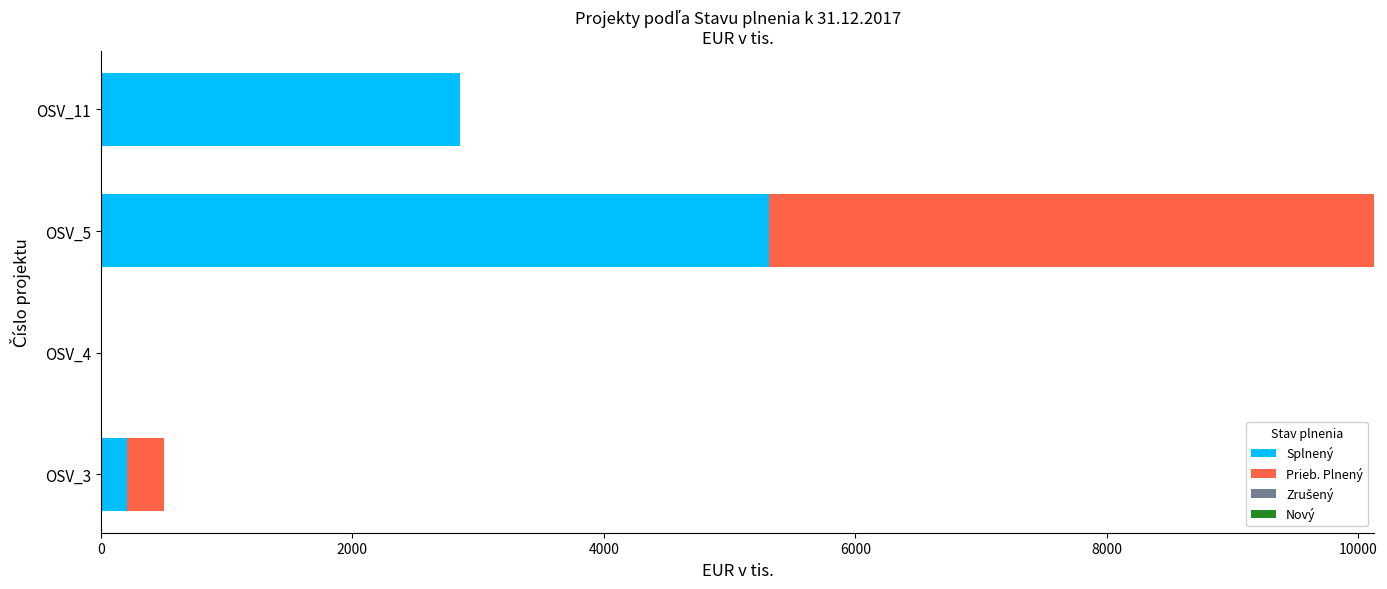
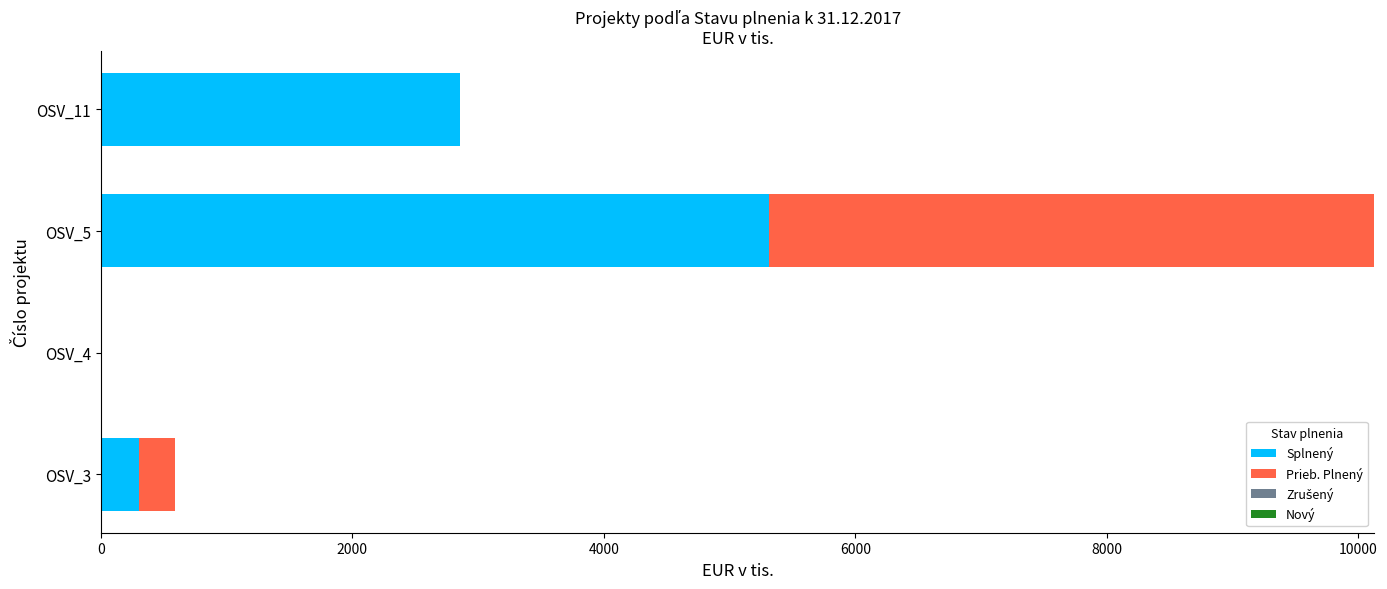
Splnený, OSV_3: 210 -> 300
